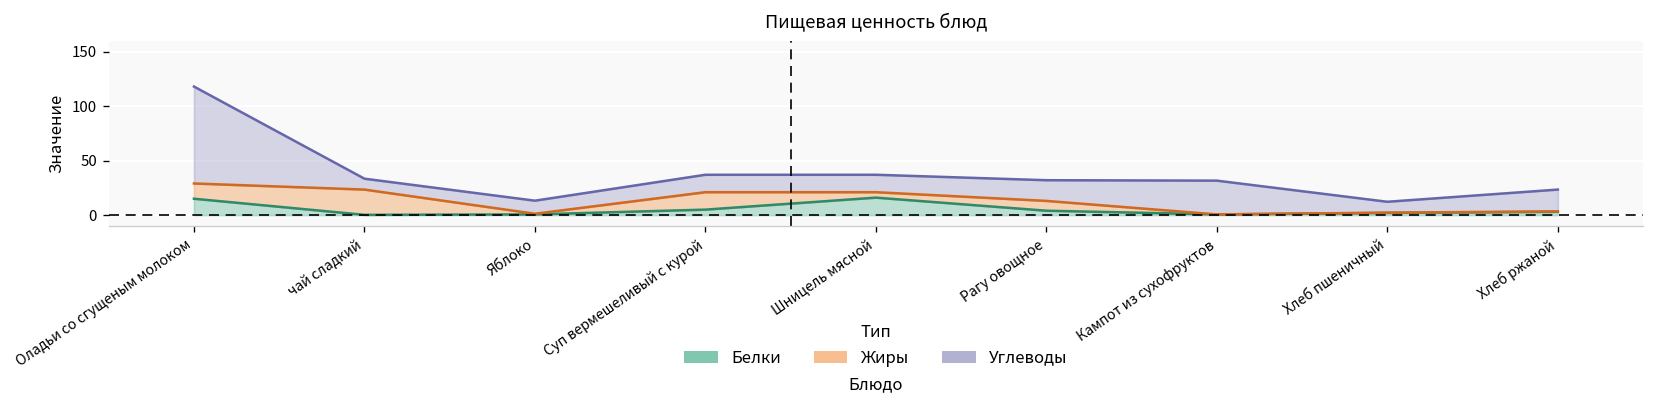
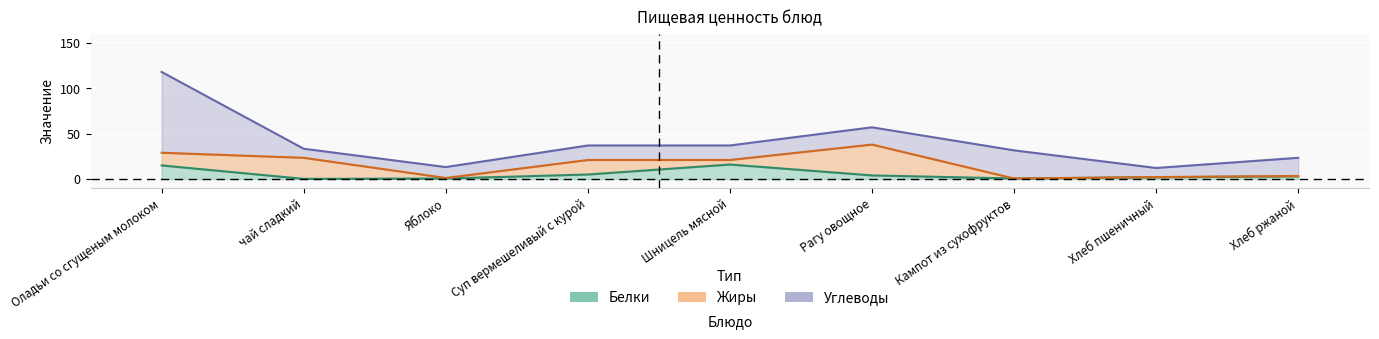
Жиры, Рагу овощное: 10 -> 30
